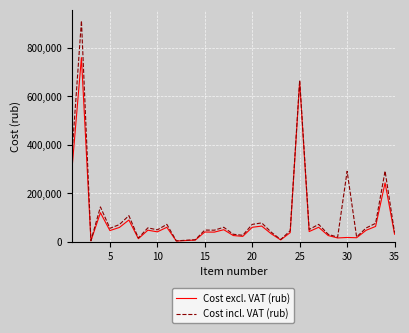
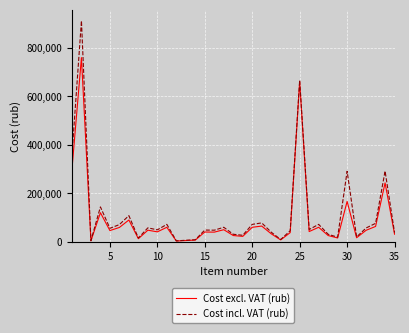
Cost excl. VAT (rub), 30: 20,000 -> 170,000
